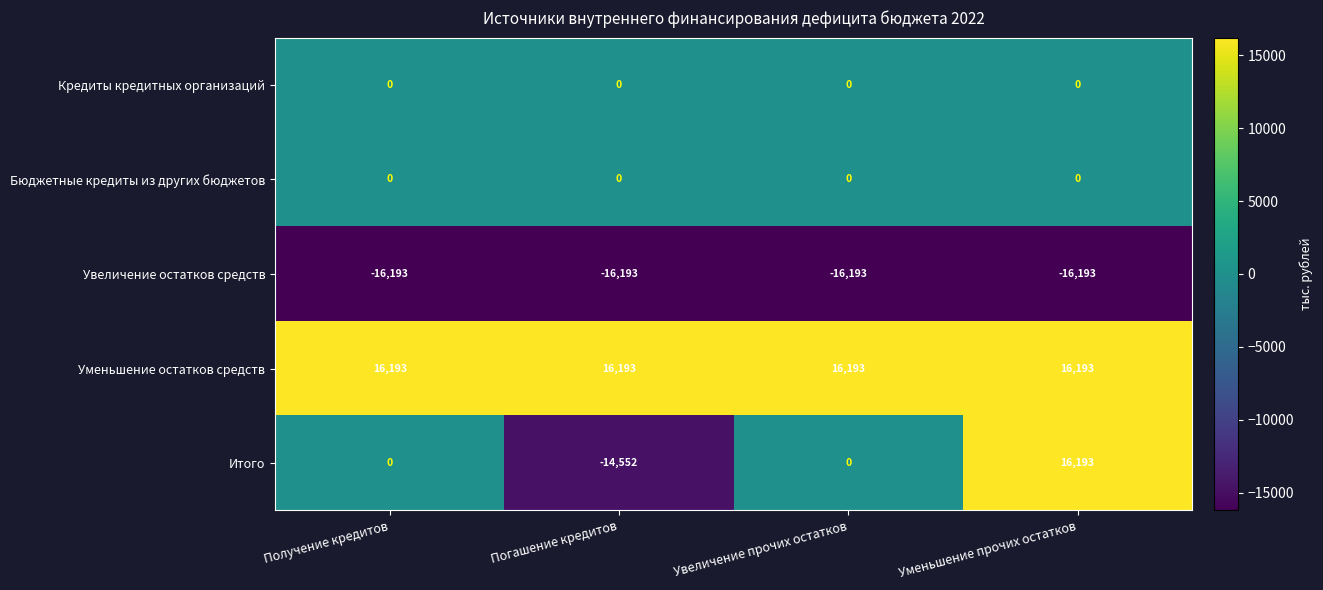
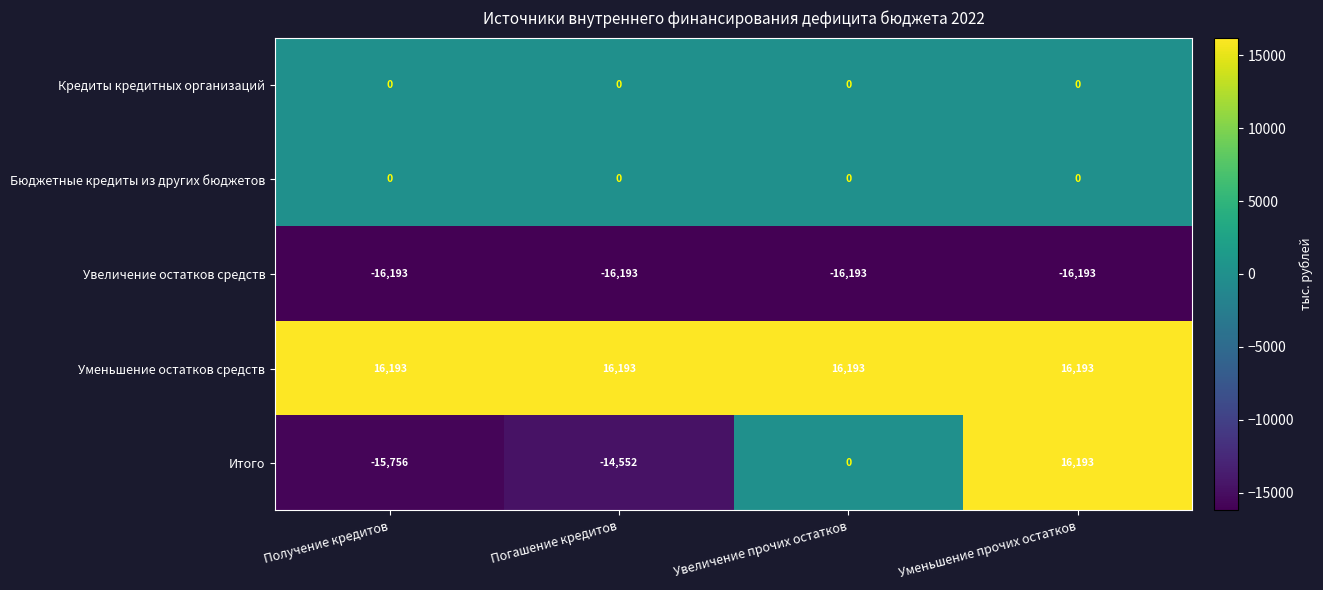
Итого, Получение кредитов: 0 -> -15,756
